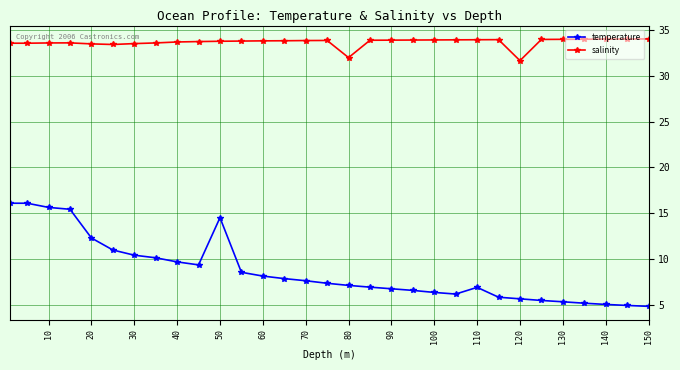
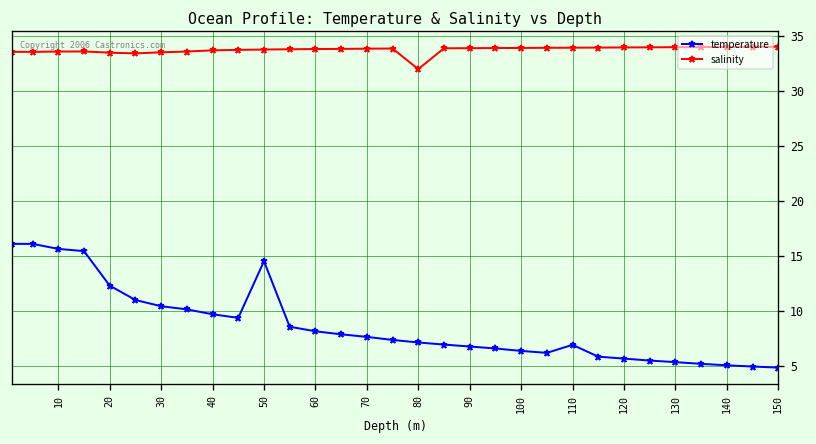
salinity, 120: 32 -> 34
